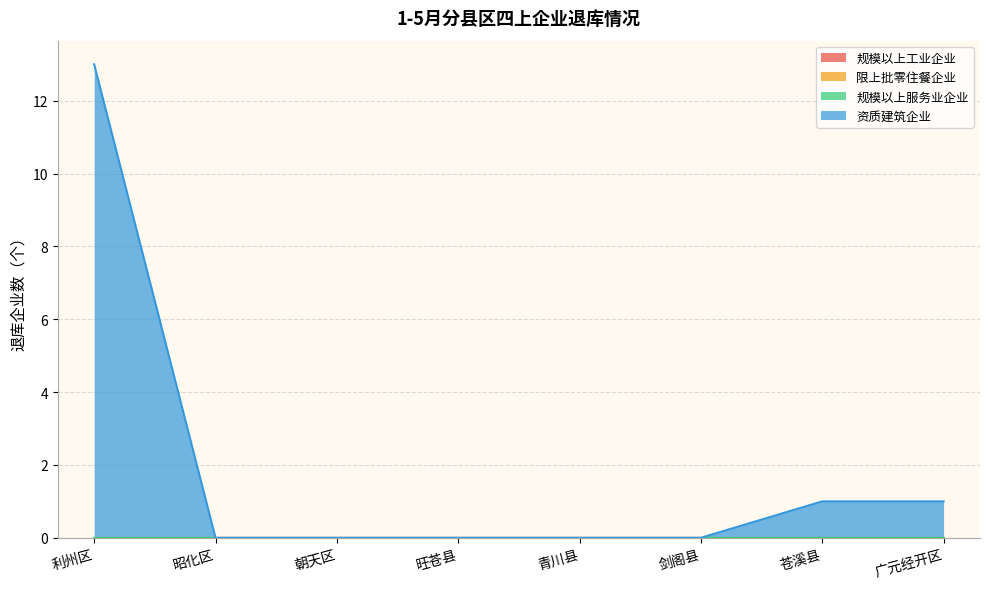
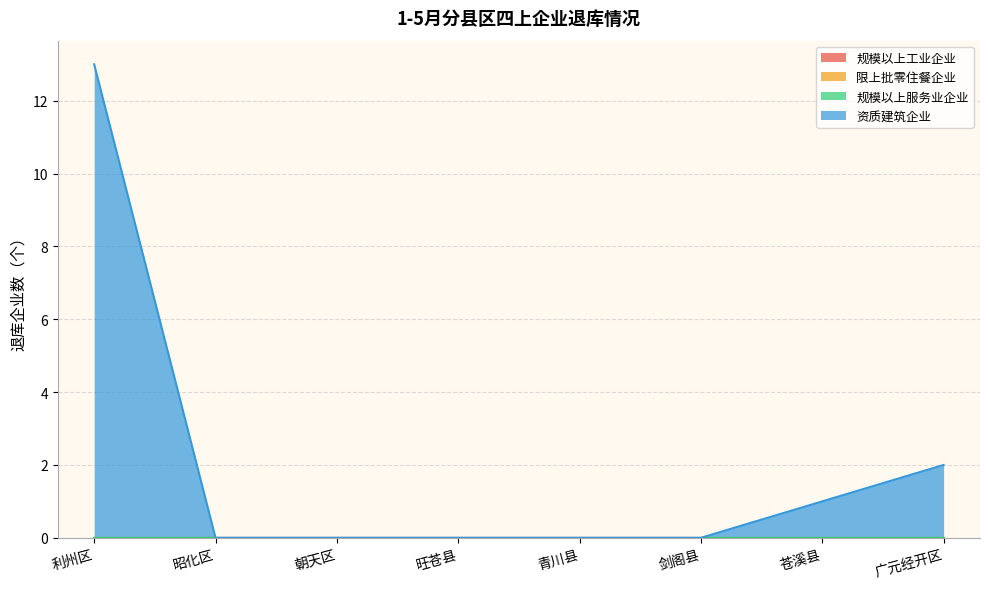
资质建筑企业, 广元经开区: 1 -> 2
